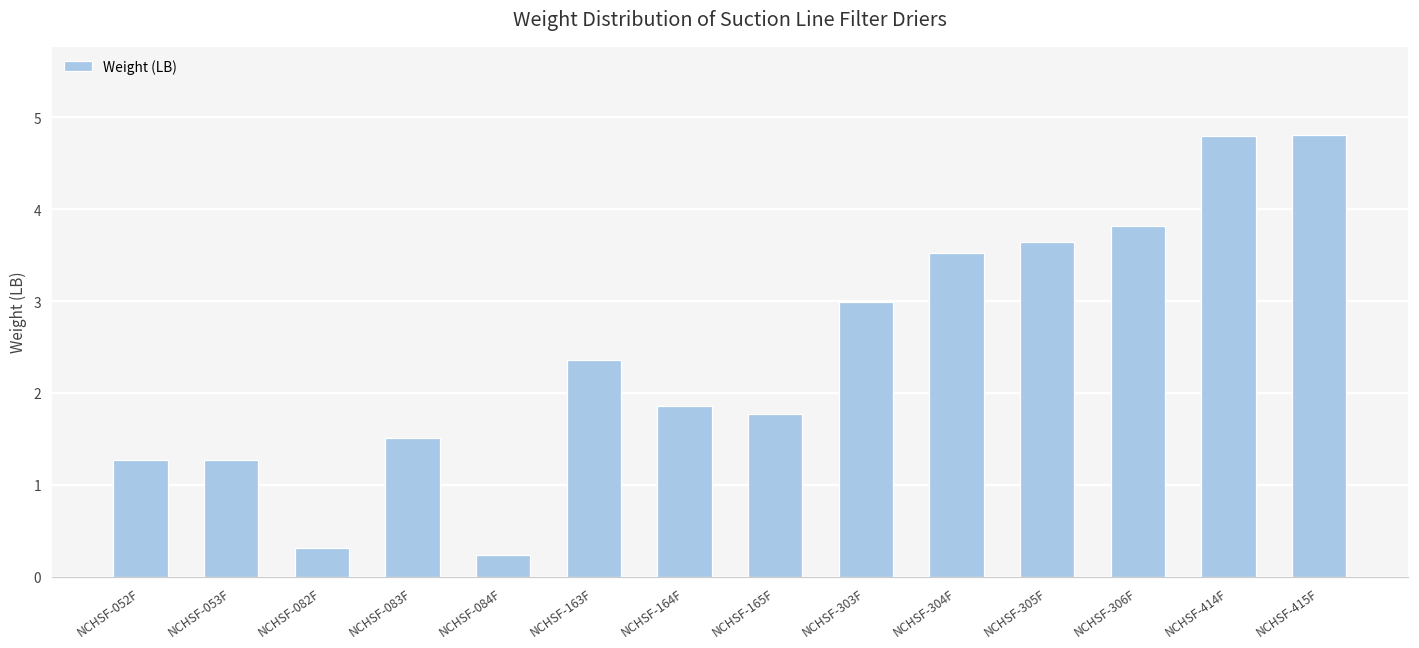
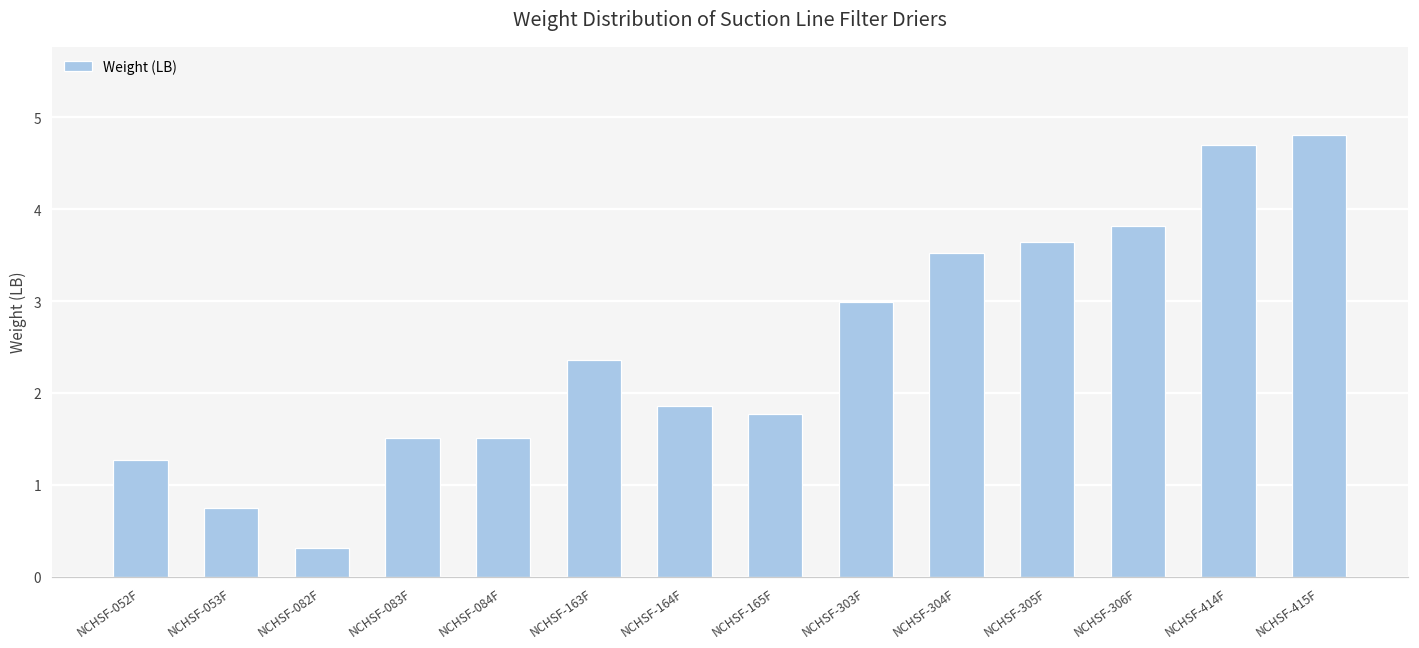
NCHSF-053F: 1.3 -> 0.7
NCHSF-084F: 0.2 -> 1.5
NCHSF-414F: 4.8 -> 4.7
